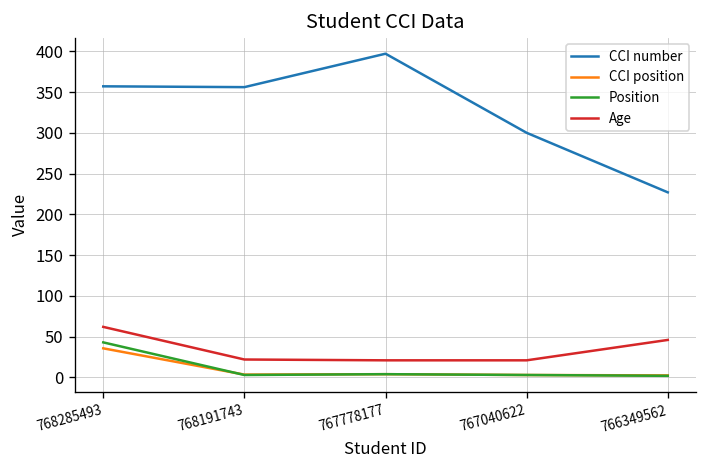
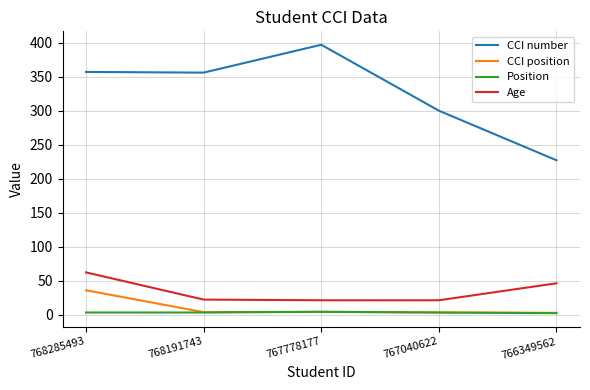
Position, 768285493: 40 -> 0
